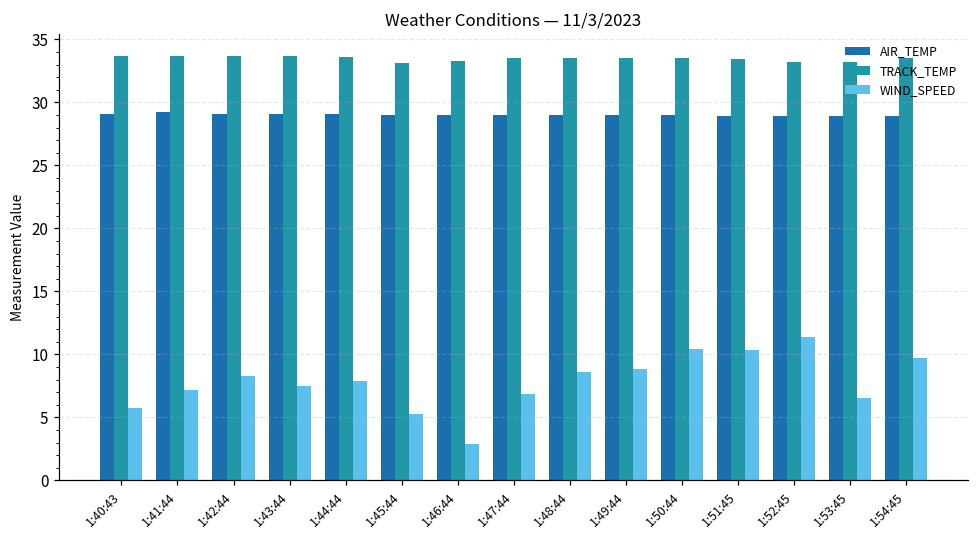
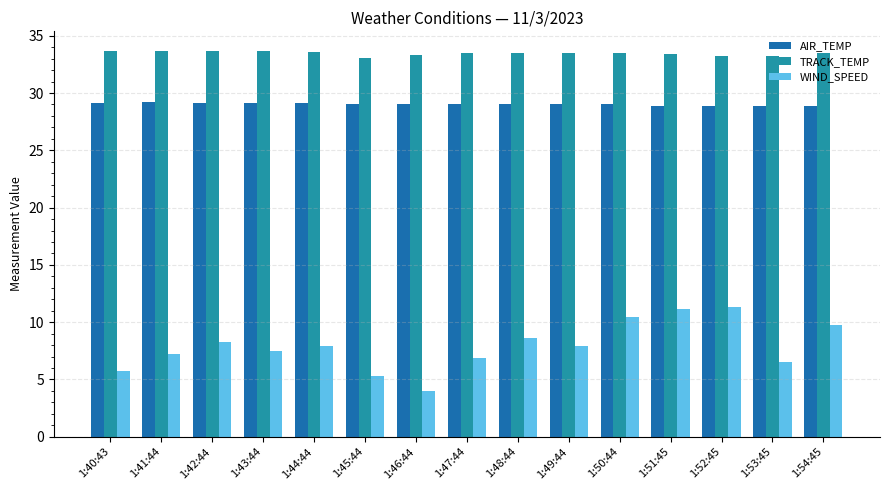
WIND_SPEED, 1:46:44: 2.9 -> 4.0
WIND_SPEED, 1:49:44: 8.8 -> 7.9
WIND_SPEED, 1:51:45: 10.4 -> 11.2
